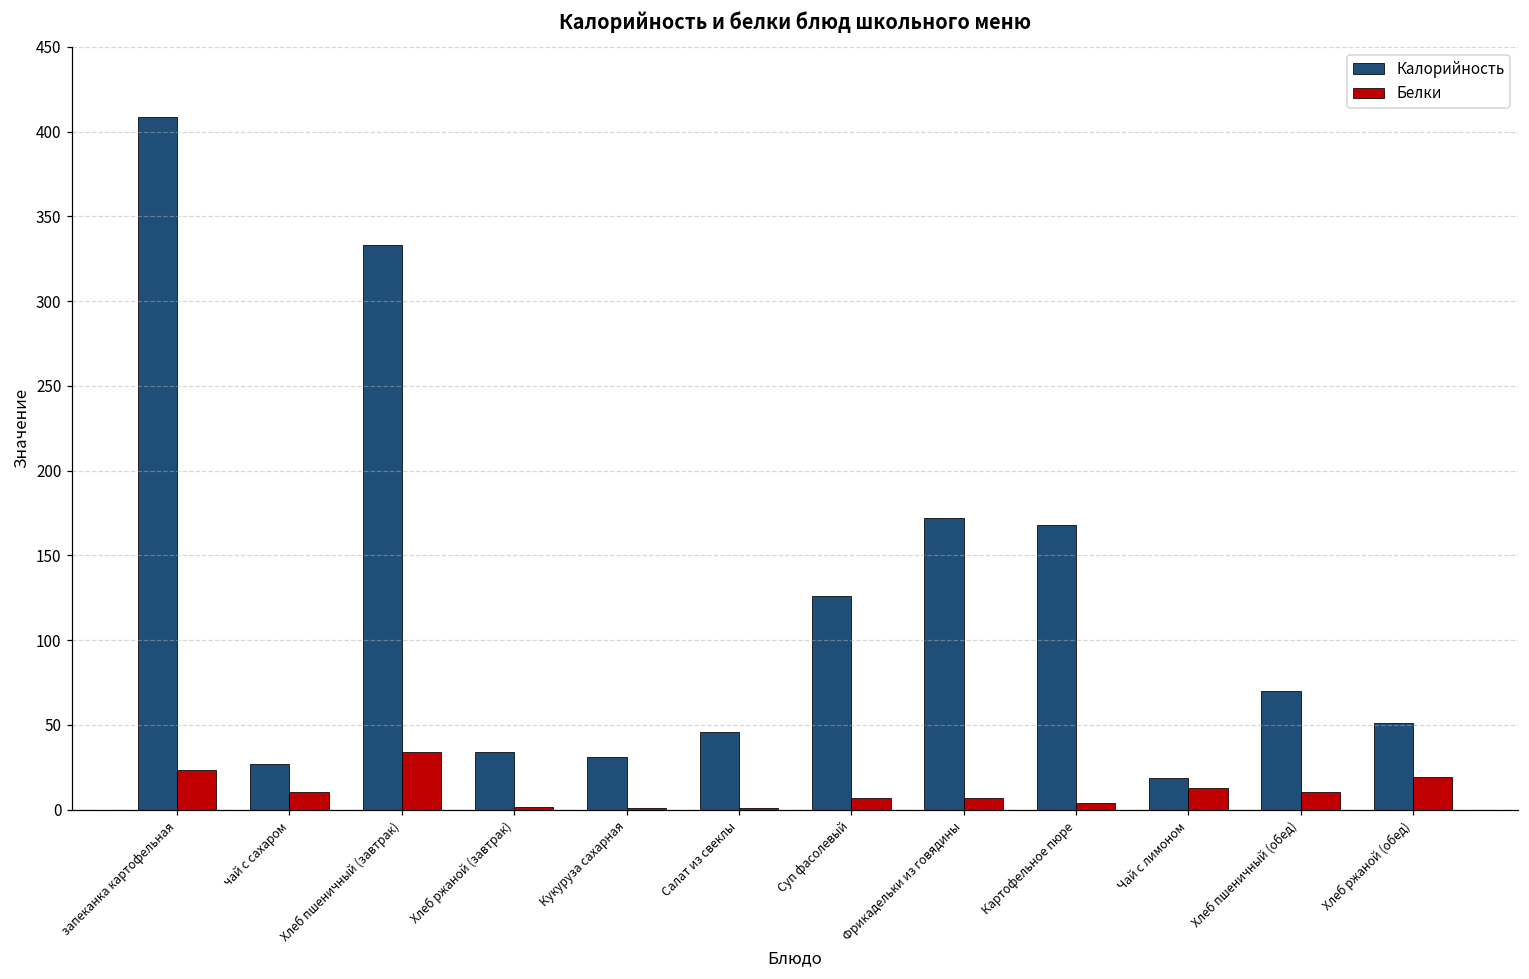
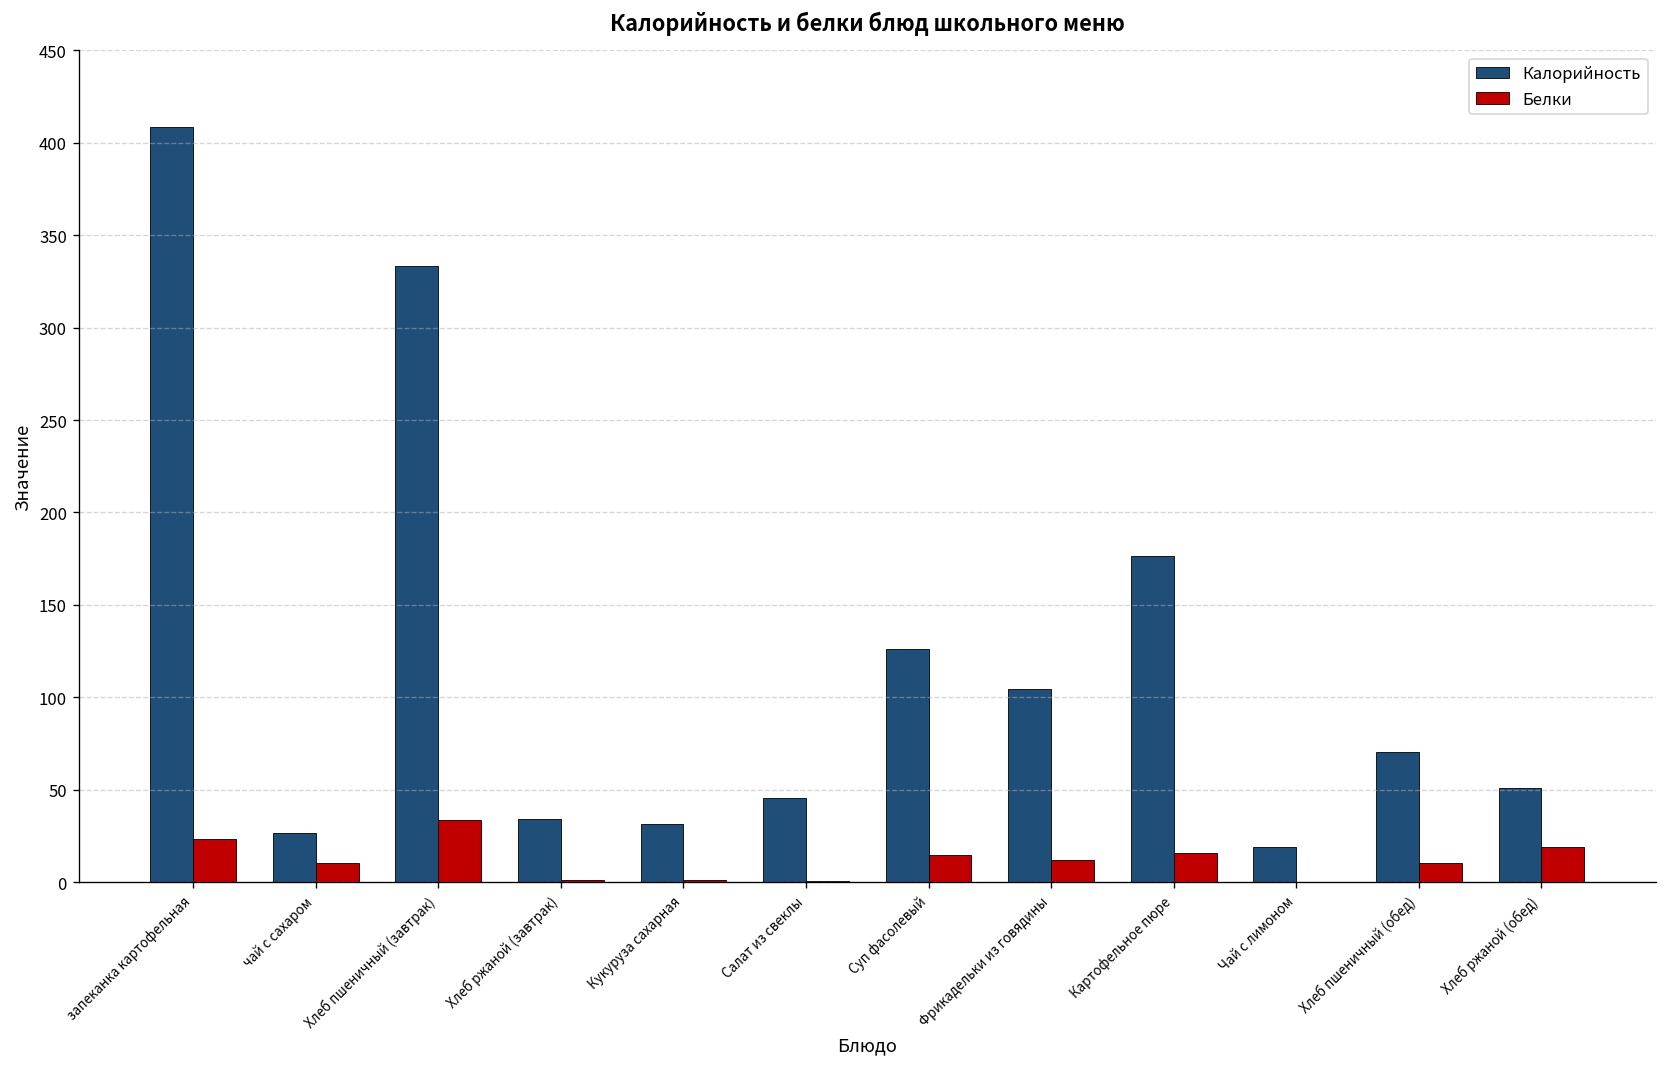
Белки, Суп фасолевый: 7 -> 15
Калорийность, Фрикадельки из говядины: 172 -> 105
Белки, Фрикадельки из говядины: 7 -> 12
Калорийность, Картофельное пюре: 168 -> 177
Белки, Картофельное пюре: 4 -> 16
Белки, Чай с лимоном: 13 -> 0
